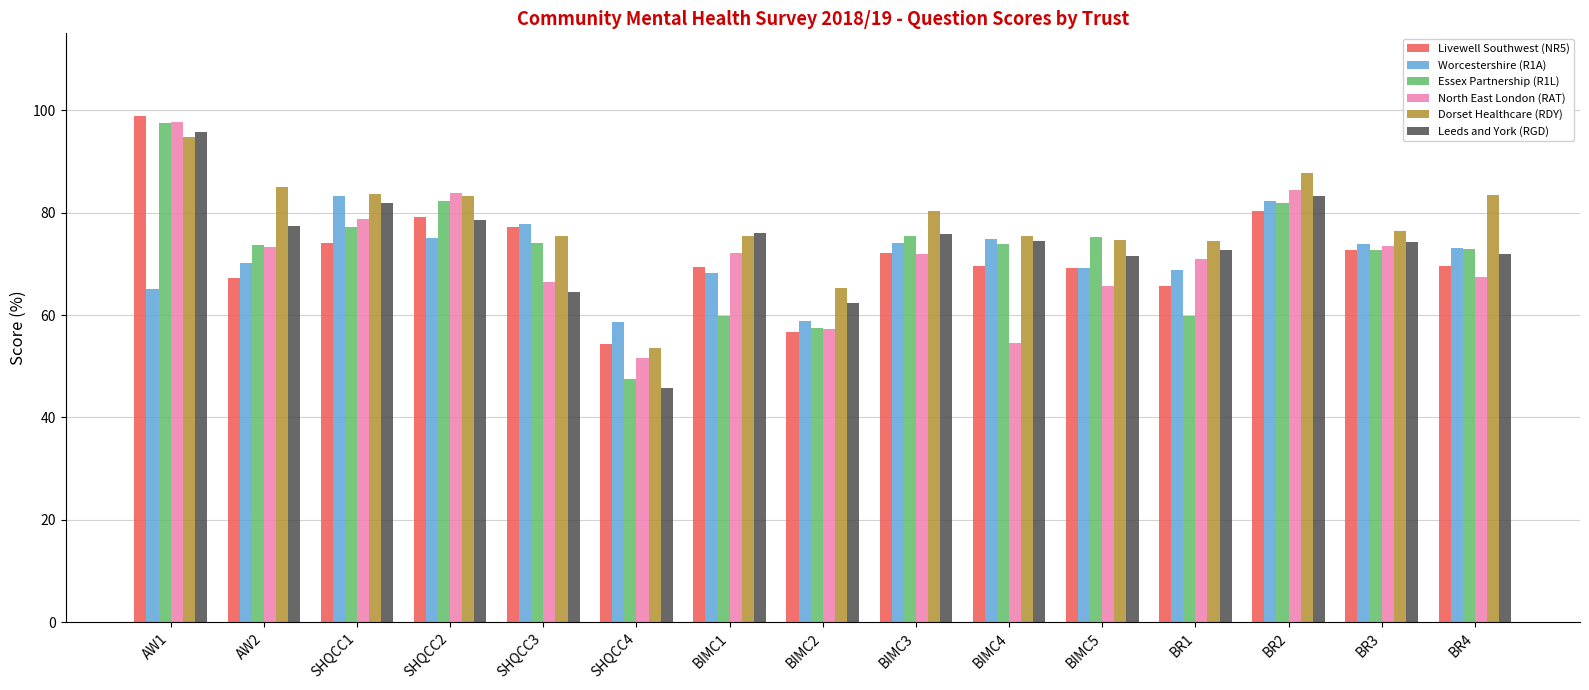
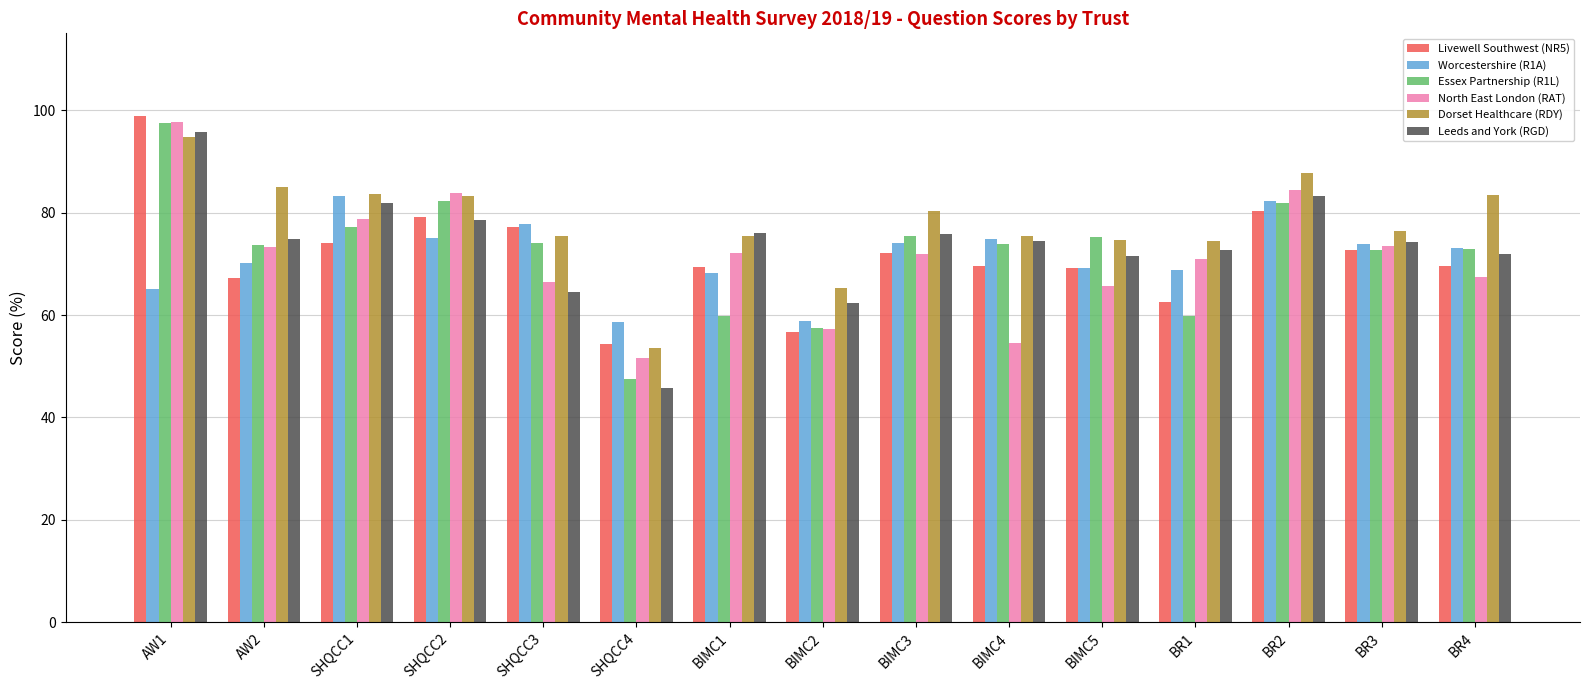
Leeds and York (RGD), AW2: 77 -> 75
Livewell Southwest (NR5), BR1: 66 -> 63
